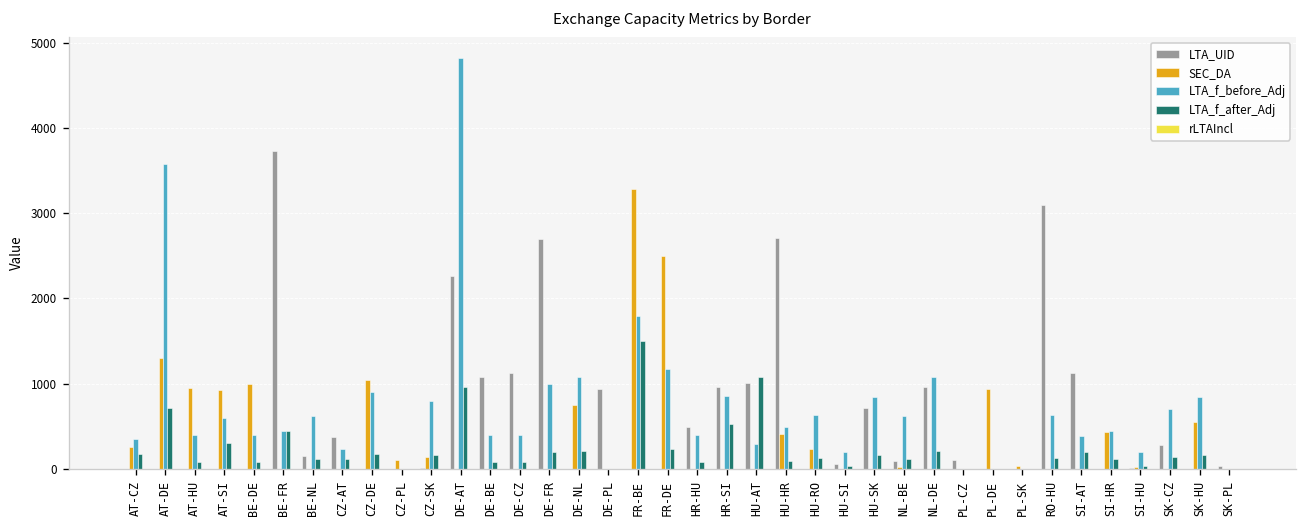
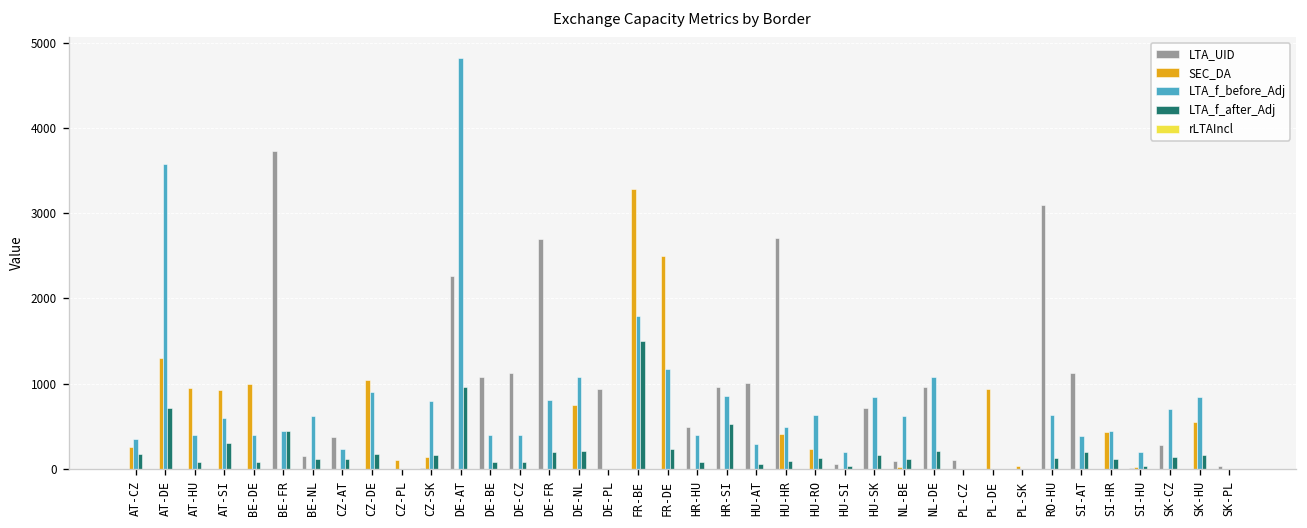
LTA_f_before_Adj, DE-FR: 1000 -> 800
LTA_f_after_Adj, HU-AT: 1100 -> 100
